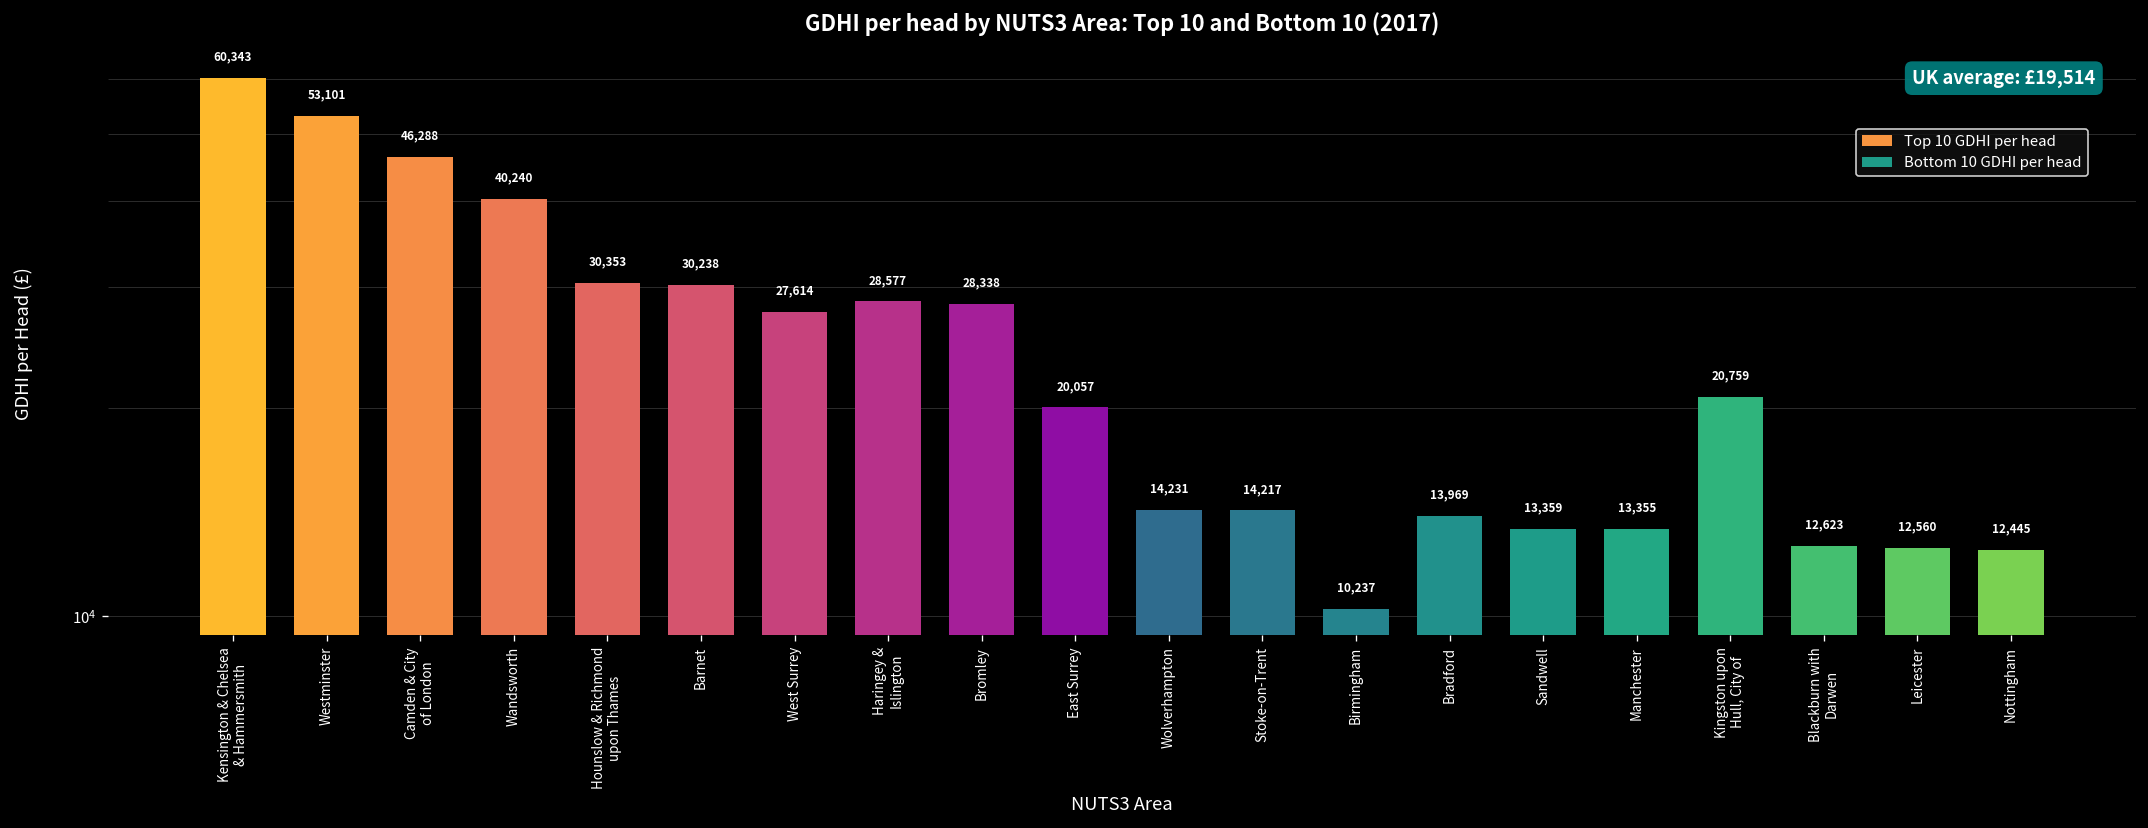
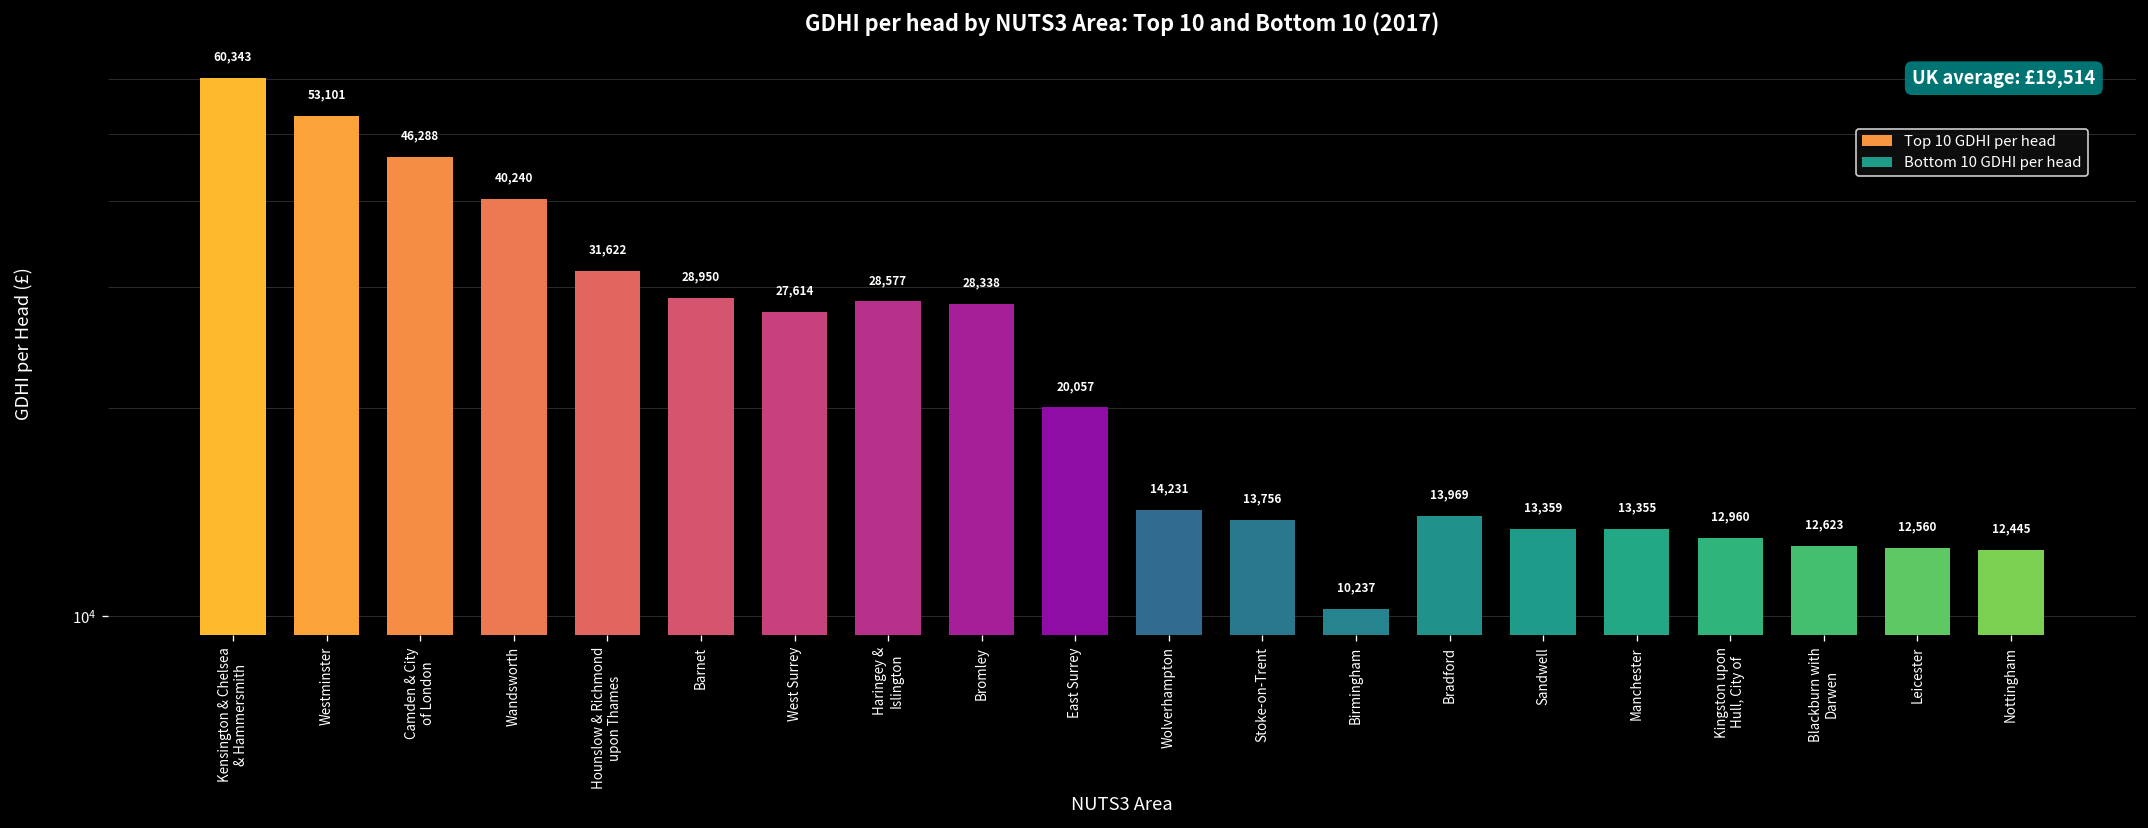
Hounslow & Richmond upon Thames: 30,353 -> 31,622
Barnet: 30,238 -> 28,950
Stoke-on-Trent: 14,217 -> 13,756
Kingston upon Hull, City of: 20,759 -> 12,960
